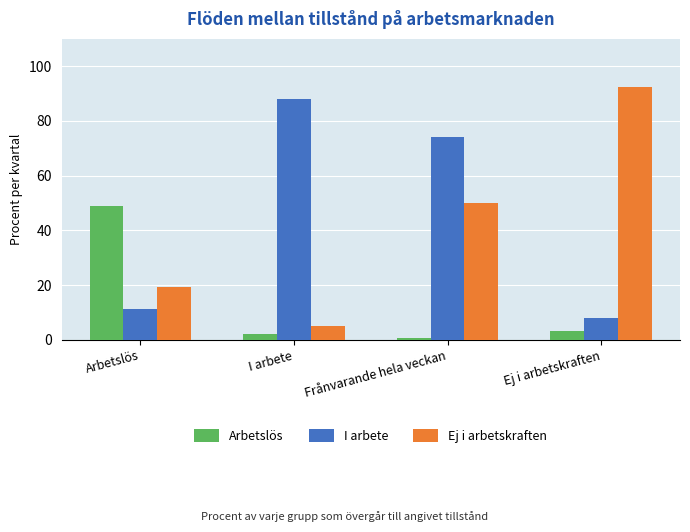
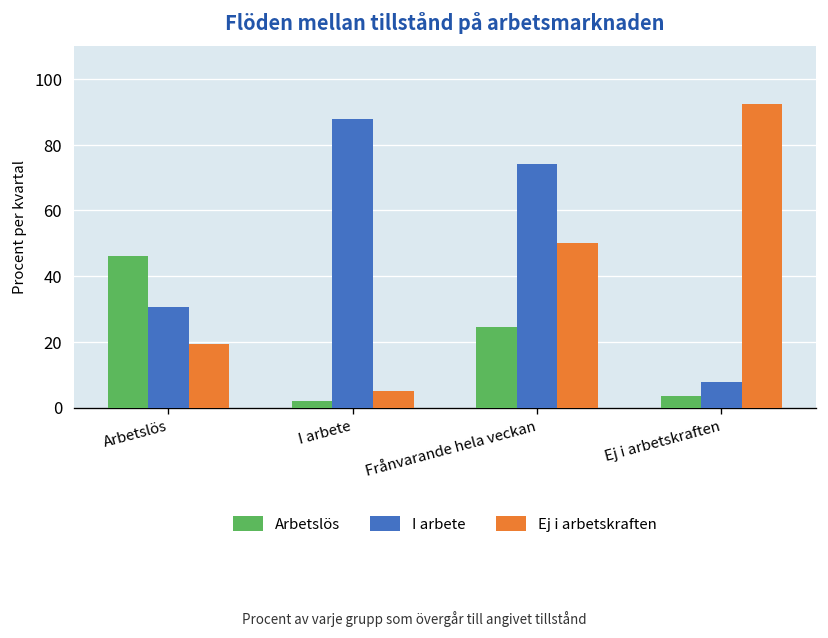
Arbetslös, Arbetslös: 49 -> 46
I arbete, Arbetslös: 11 -> 31
Arbetslös, Frånvarande hela veckan: 1 -> 25
